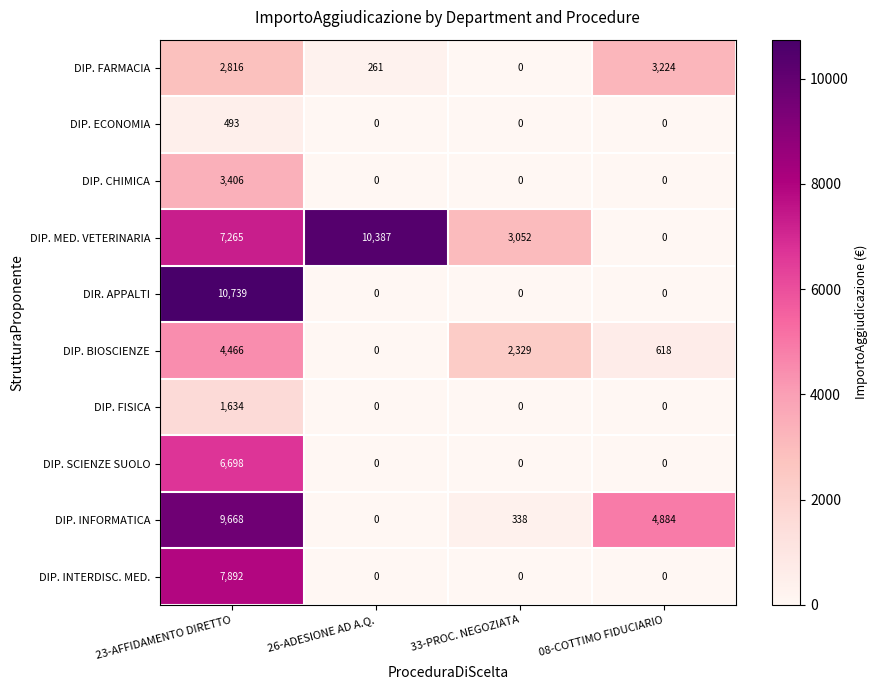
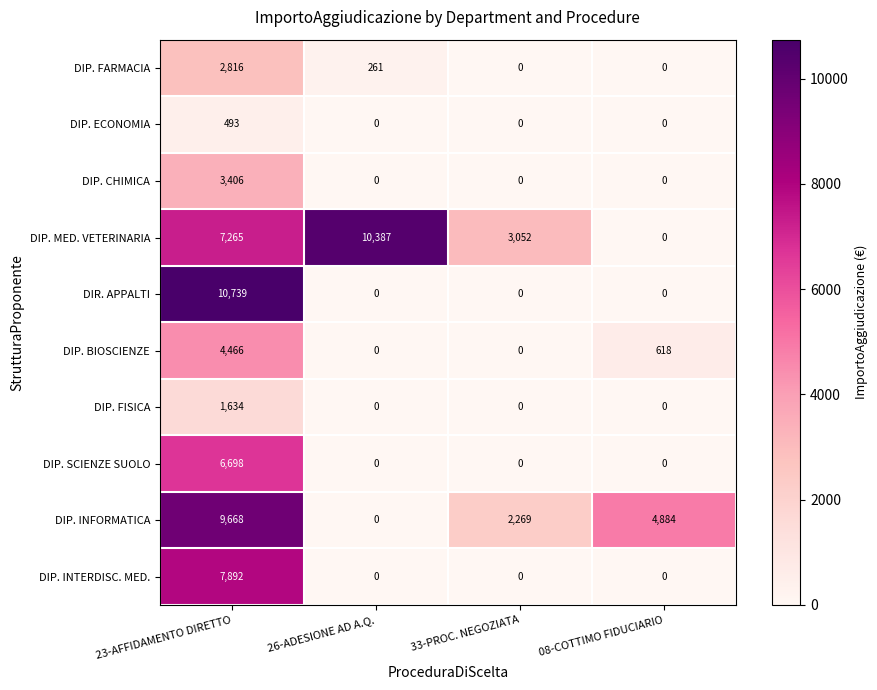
DIP. FARMACIA, 08-COTTIMO FIDUCIARIO: 3,224 -> 0
DIP. BIOSCIENZE, 33-PROC. NEGOZIATA: 2,329 -> 0
DIP. INFORMATICA, 33-PROC. NEGOZIATA: 338 -> 2,269
